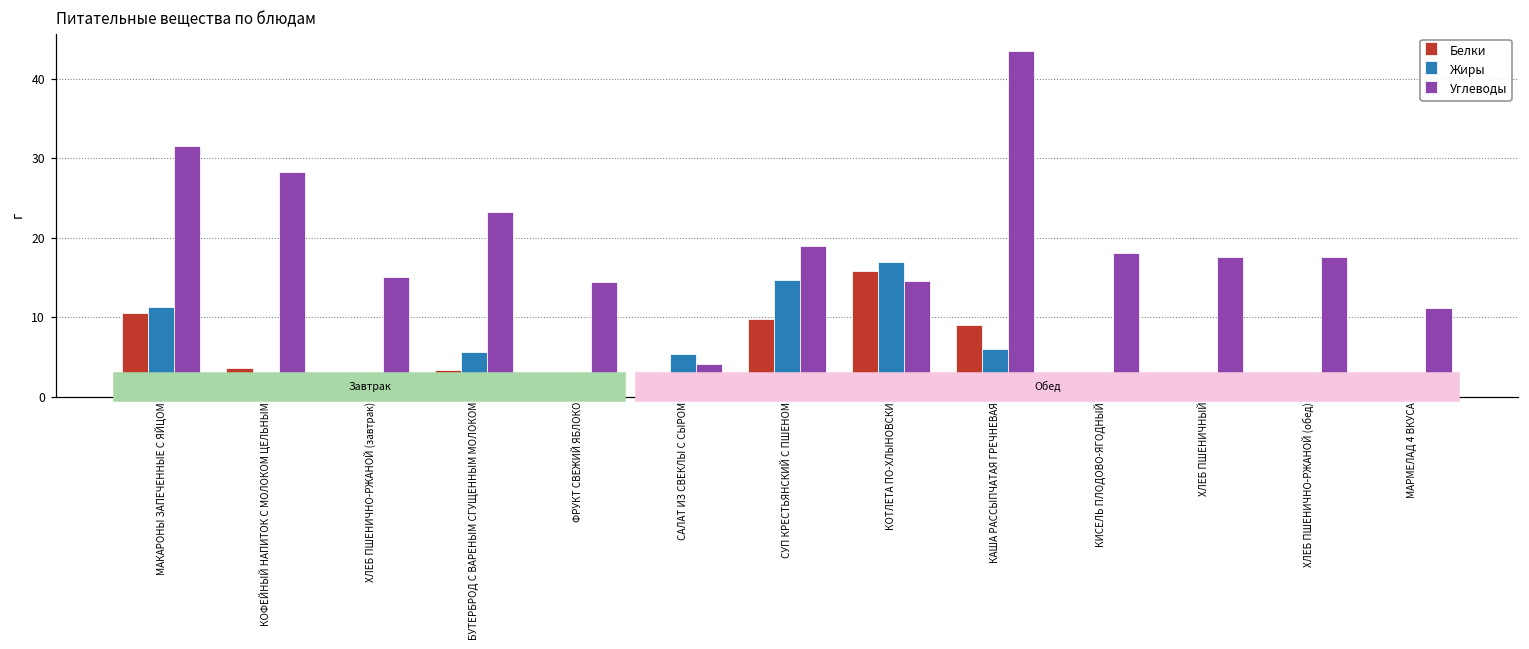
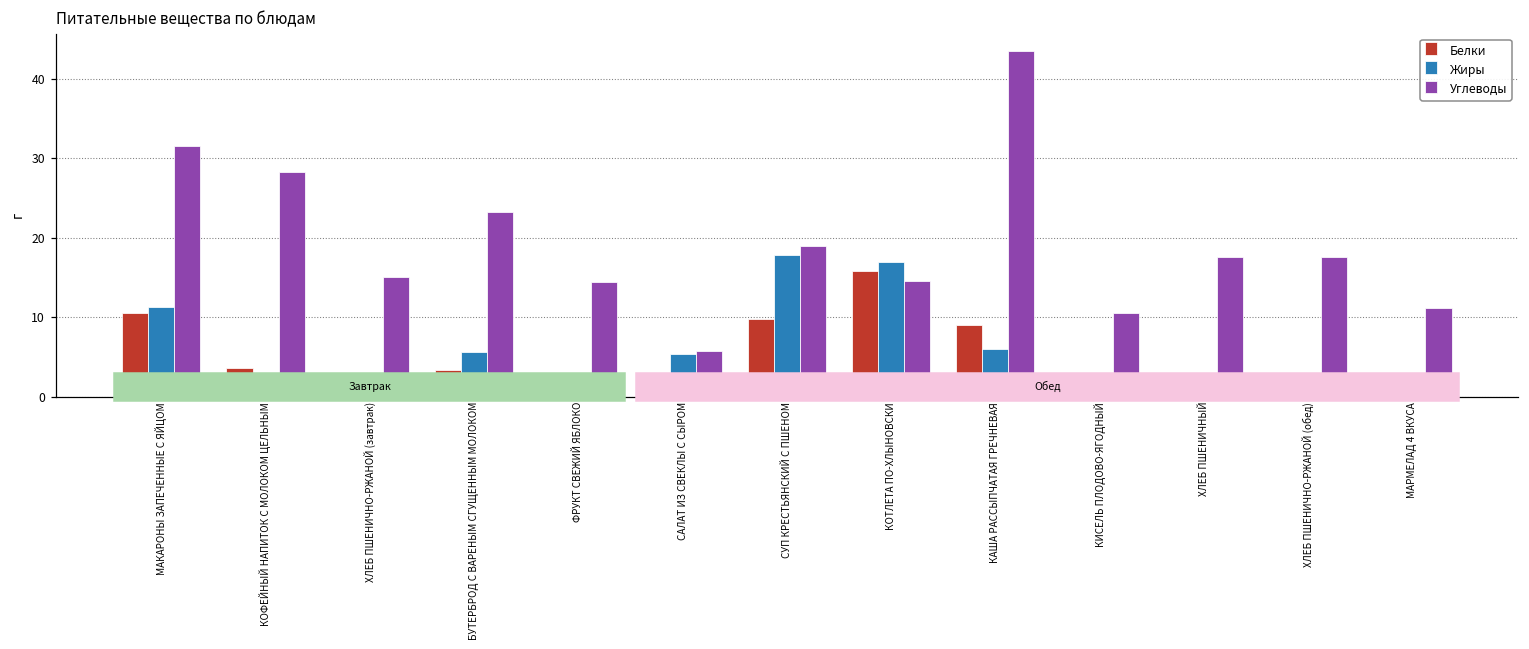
Углеводы, САЛАТ ИЗ СВЕКЛЫ С СЫРОМ: 4 -> 6
Жиры, СУП КРЕСТЬЯНСКИЙ С ПШЕНОМ: 15 -> 18
Углеводы, КИСЕЛЬ ПЛОДОВО-ЯГОДНЫЙ: 18 -> 11
